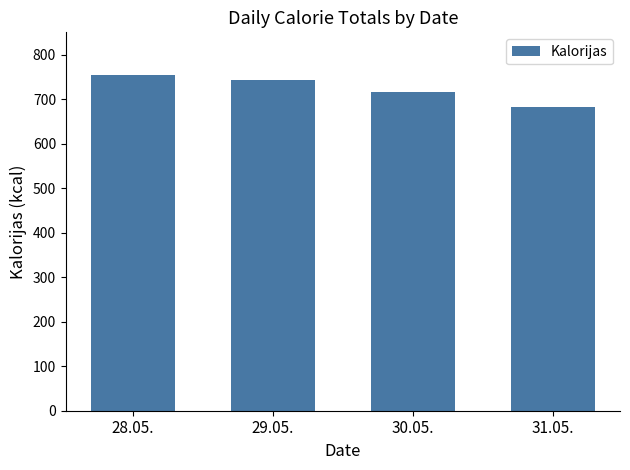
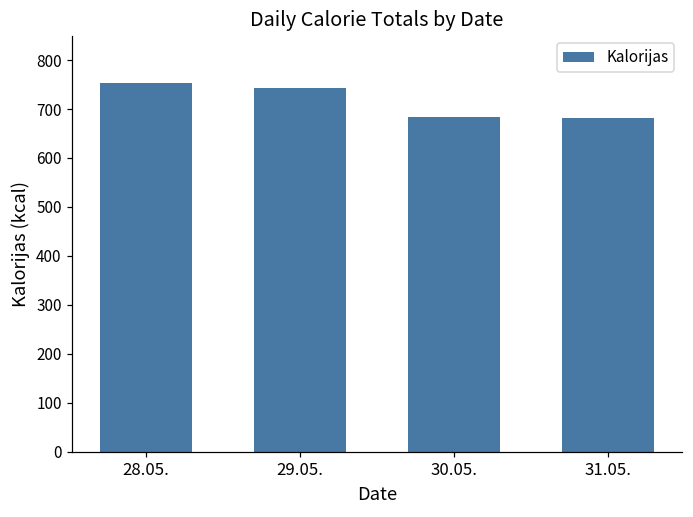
30.05.: 720 -> 680
